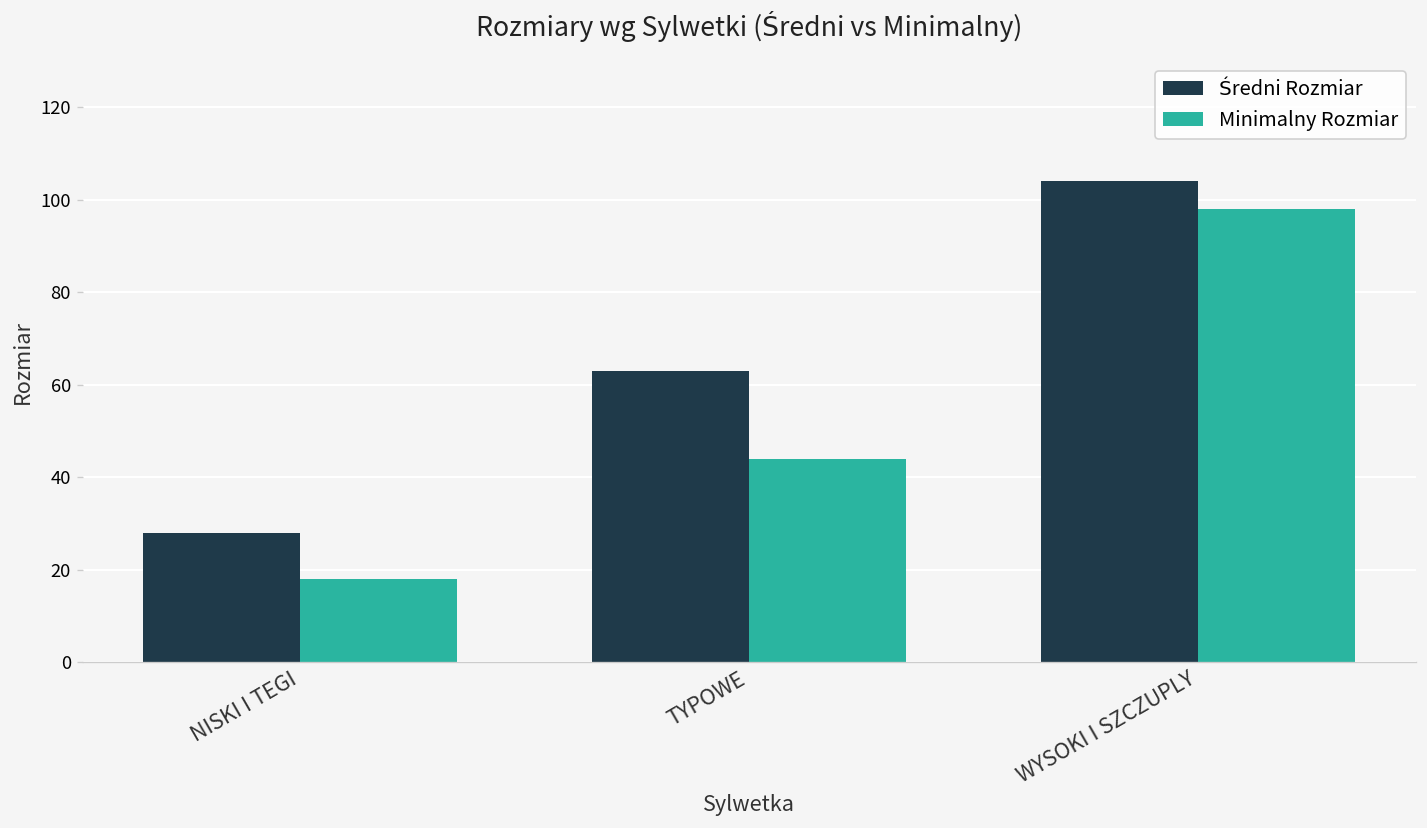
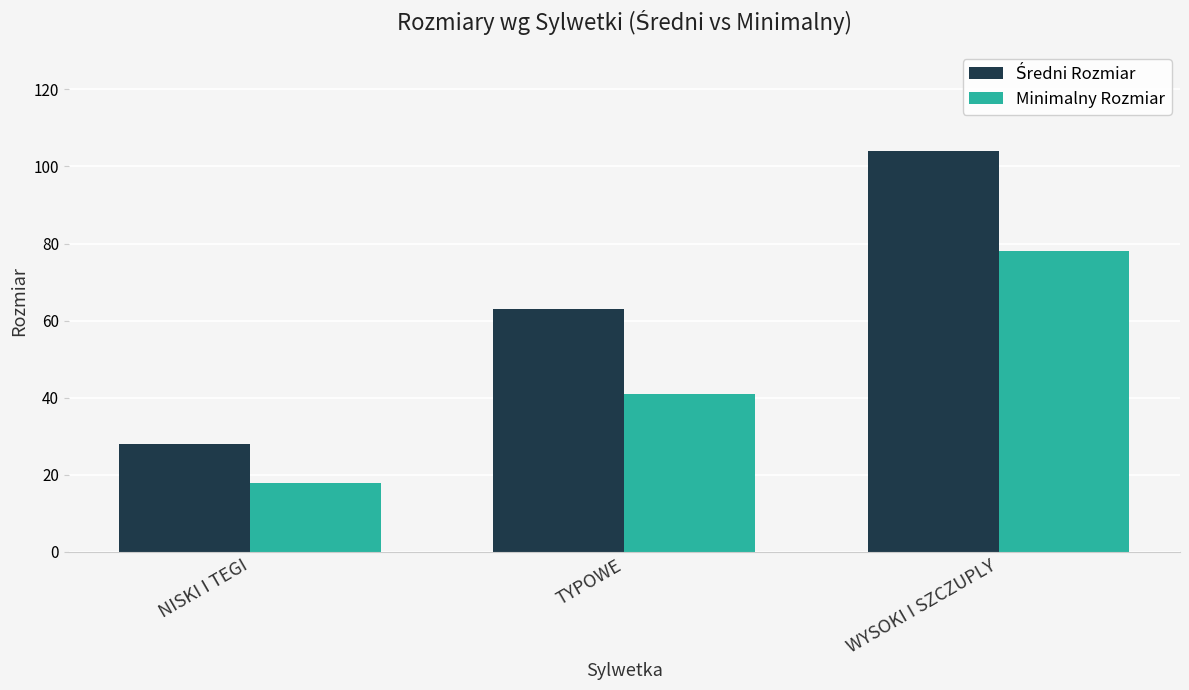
Minimalny Rozmiar, TYPOWE: 44 -> 41
Minimalny Rozmiar, WYSOKI I SZCZUPLY: 98 -> 78
